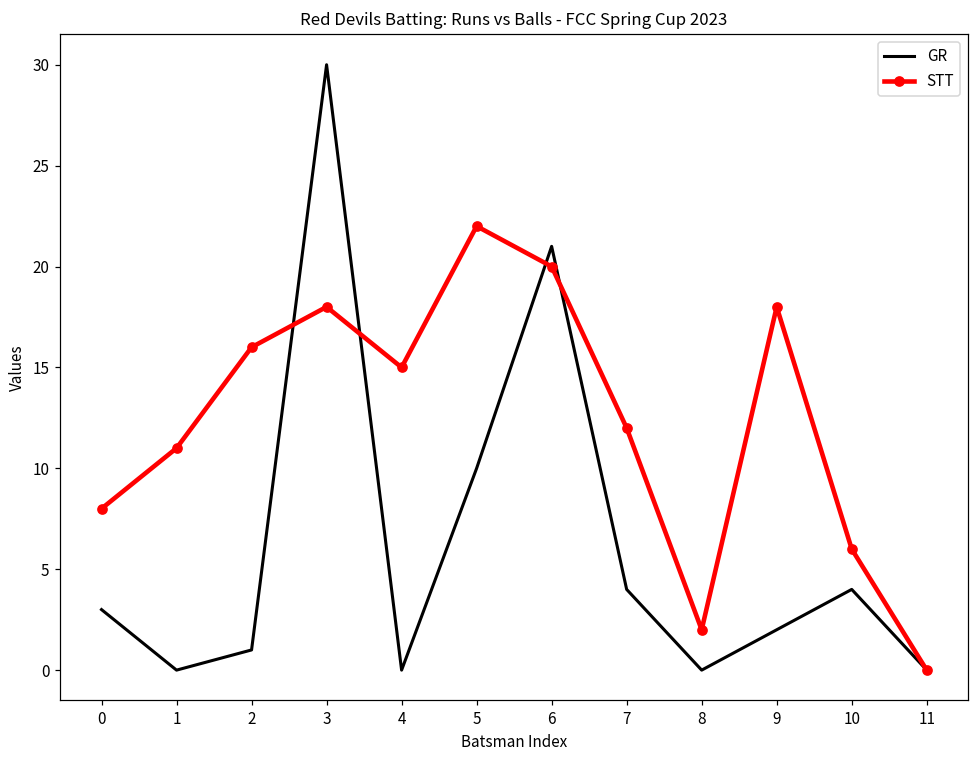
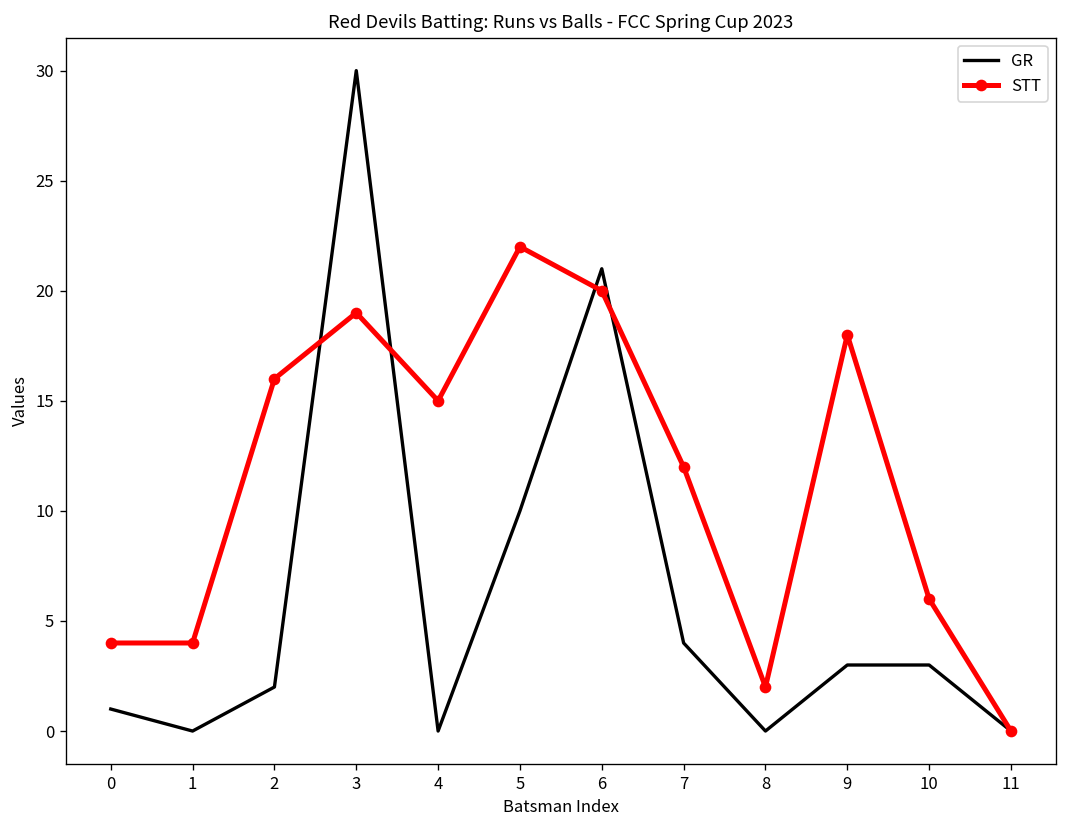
GR, 0: 3 -> 1
STT, 0: 8 -> 4
STT, 1: 11 -> 4
GR, 2: 1 -> 2
STT, 3: 18 -> 19
GR, 9: 2 -> 3
GR, 10: 4 -> 3
